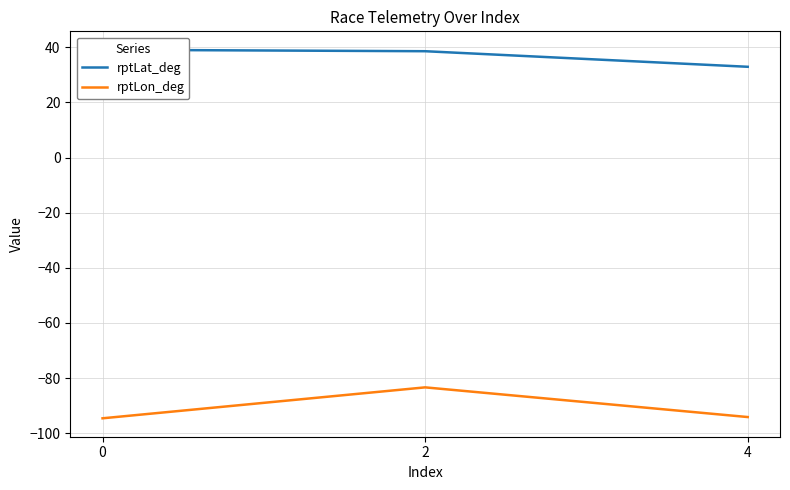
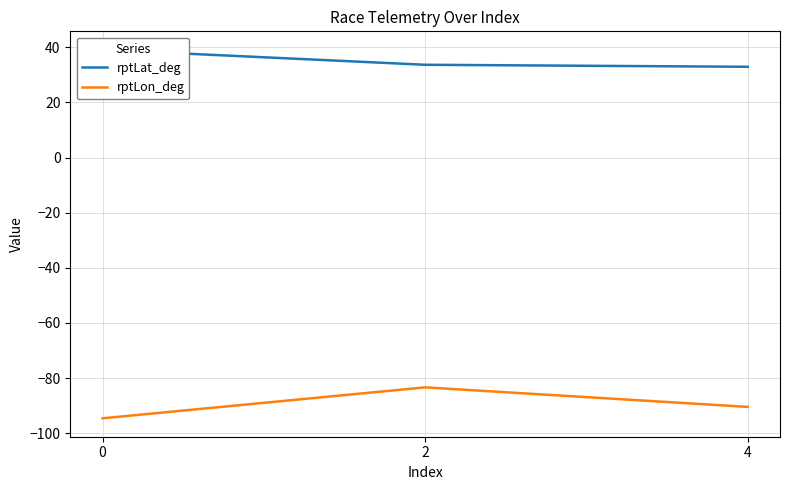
rptLat_deg, 2: 39 -> 34
rptLon_deg, 4: -94 -> -90
